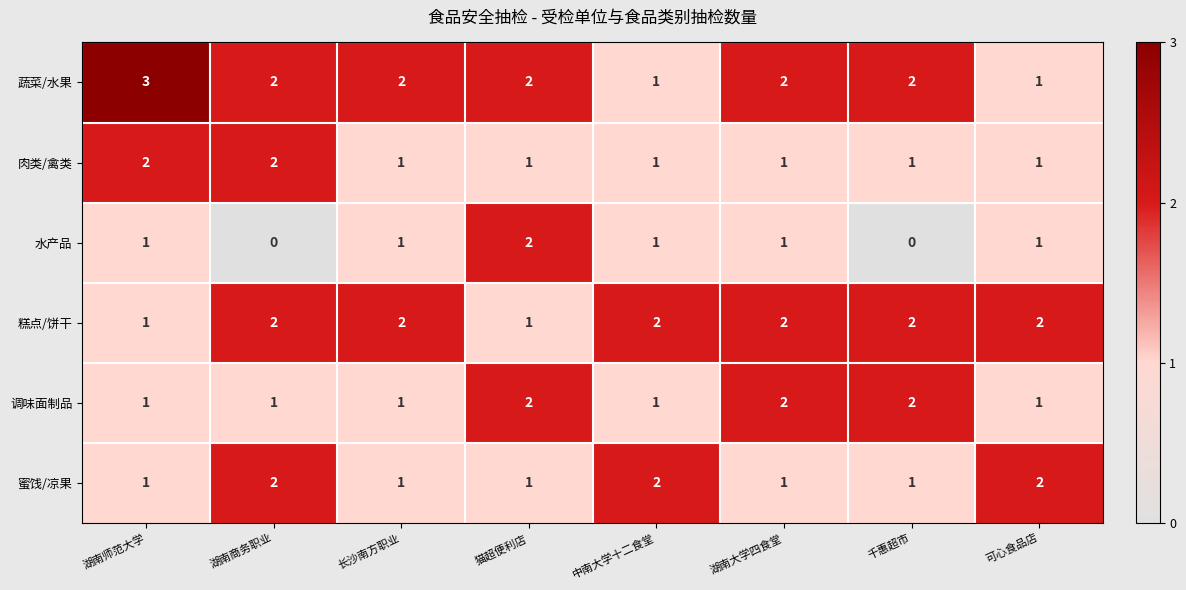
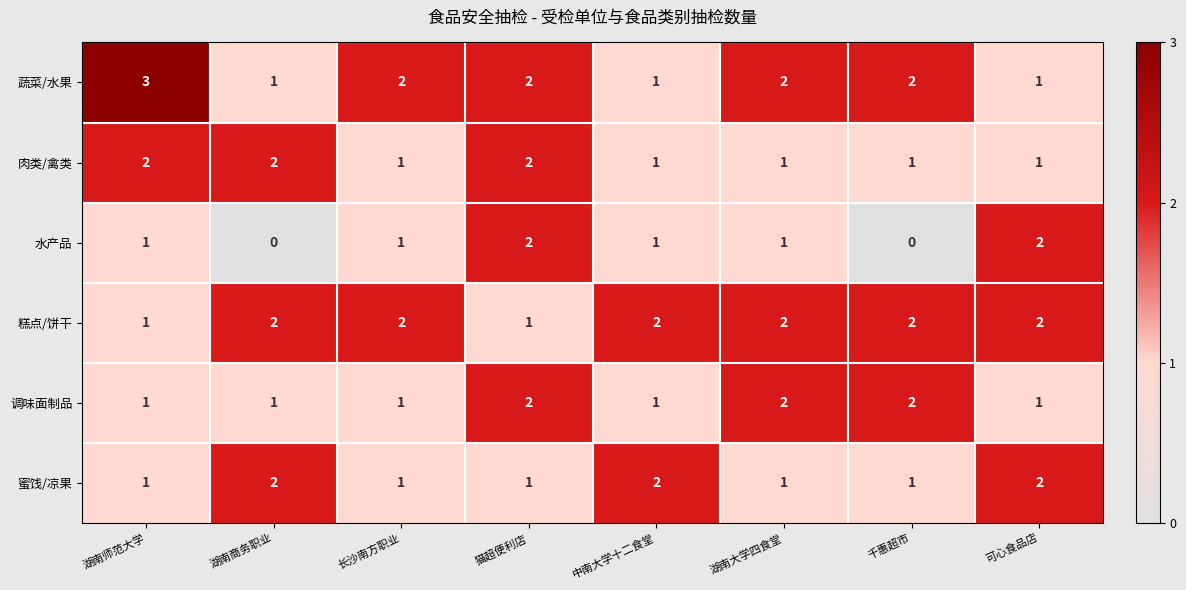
蔬菜/水果, 湖南商务职业: 2 -> 1
肉类/禽类, 猫超便利店: 1 -> 2
水产品, 可心食品店: 1 -> 2
